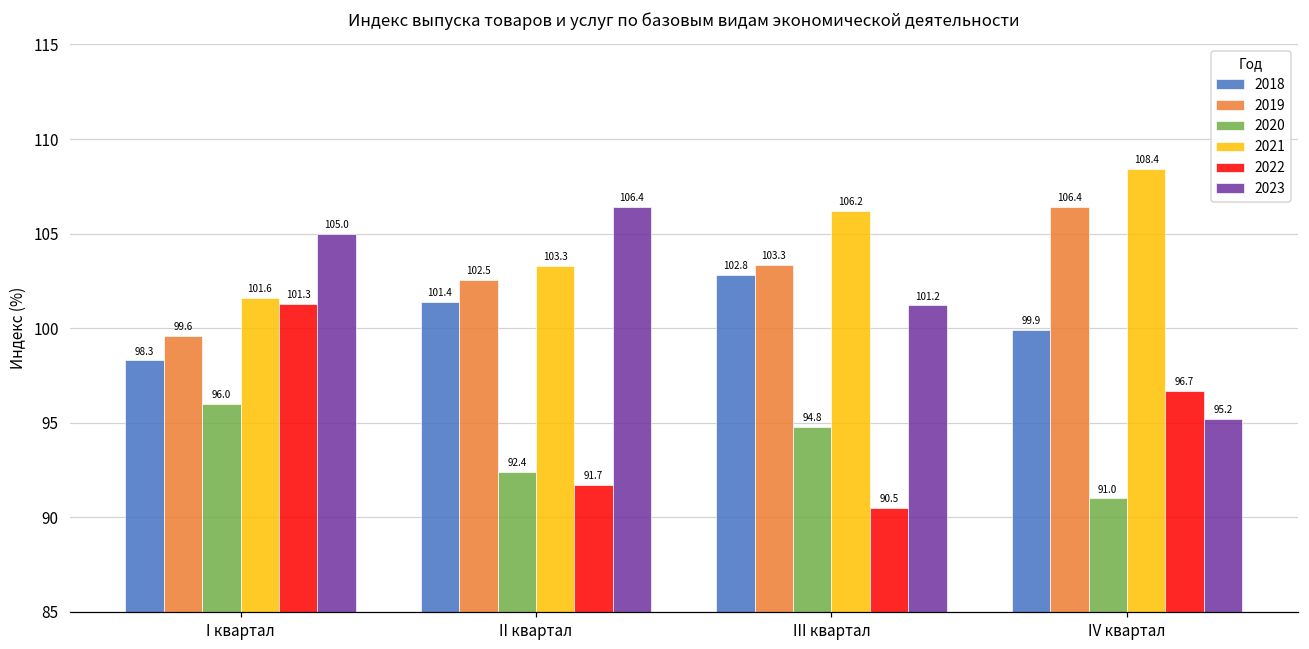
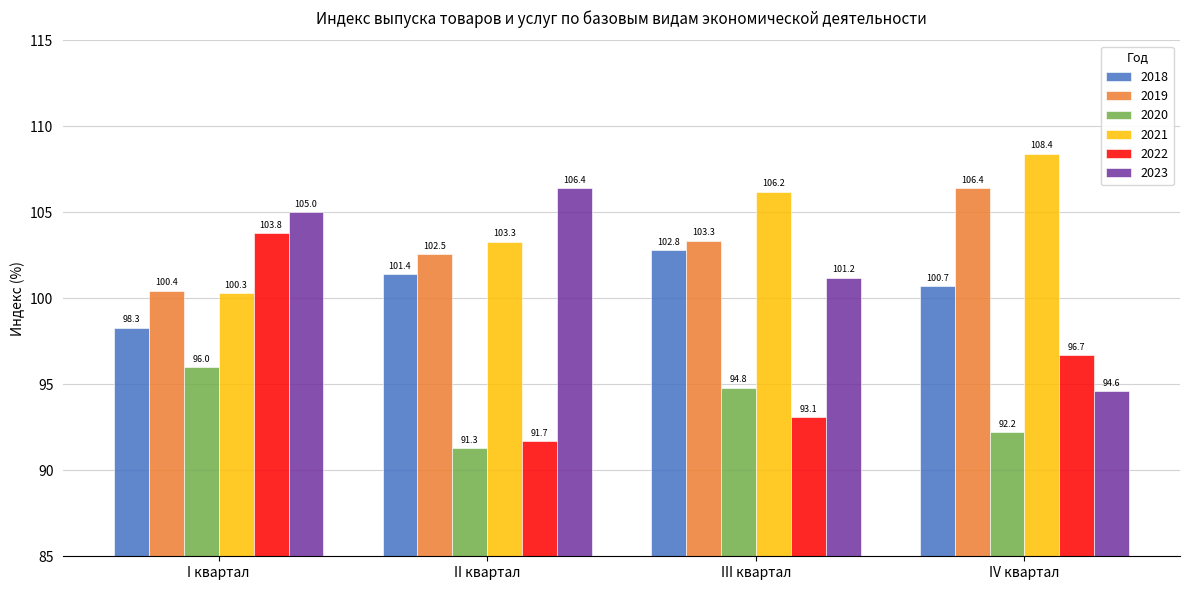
2019, I квартал: 99.6 -> 100.4
2021, I квартал: 101.6 -> 100.3
2022, I квартал: 101.3 -> 103.8
2020, II квартал: 92.4 -> 91.3
2022, III квартал: 90.5 -> 93.1
2018, IV квартал: 99.9 -> 100.7
2020, IV квартал: 91.0 -> 92.2
2023, IV квартал: 95.2 -> 94.6
